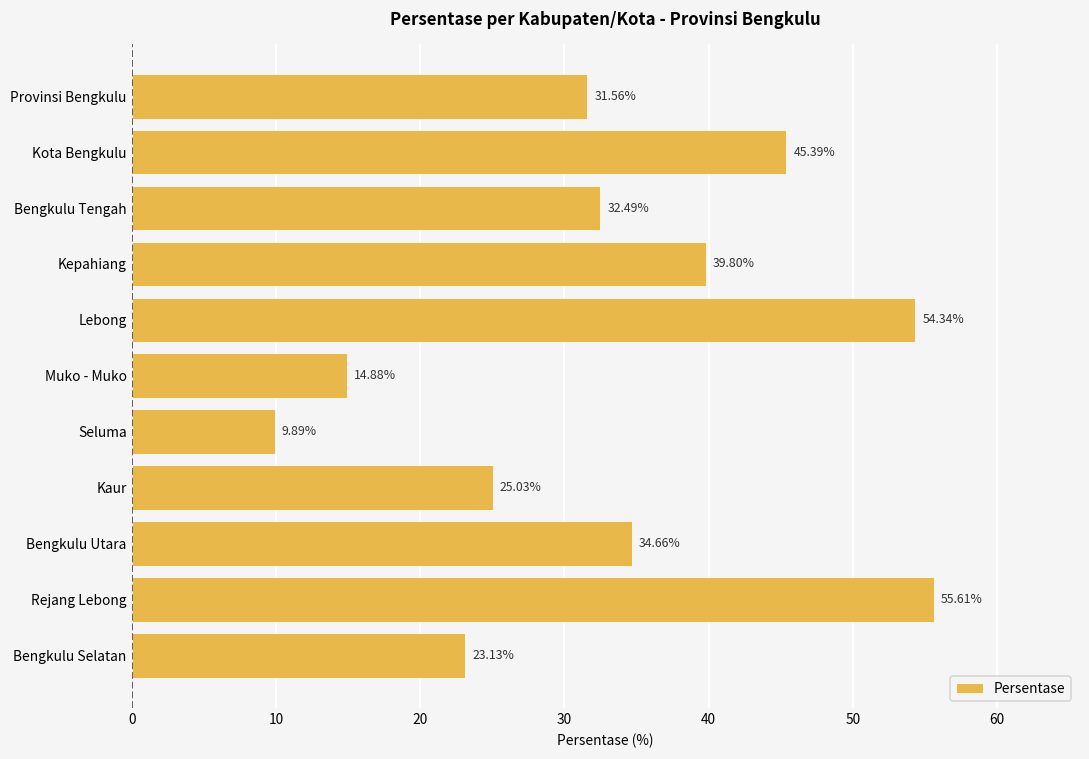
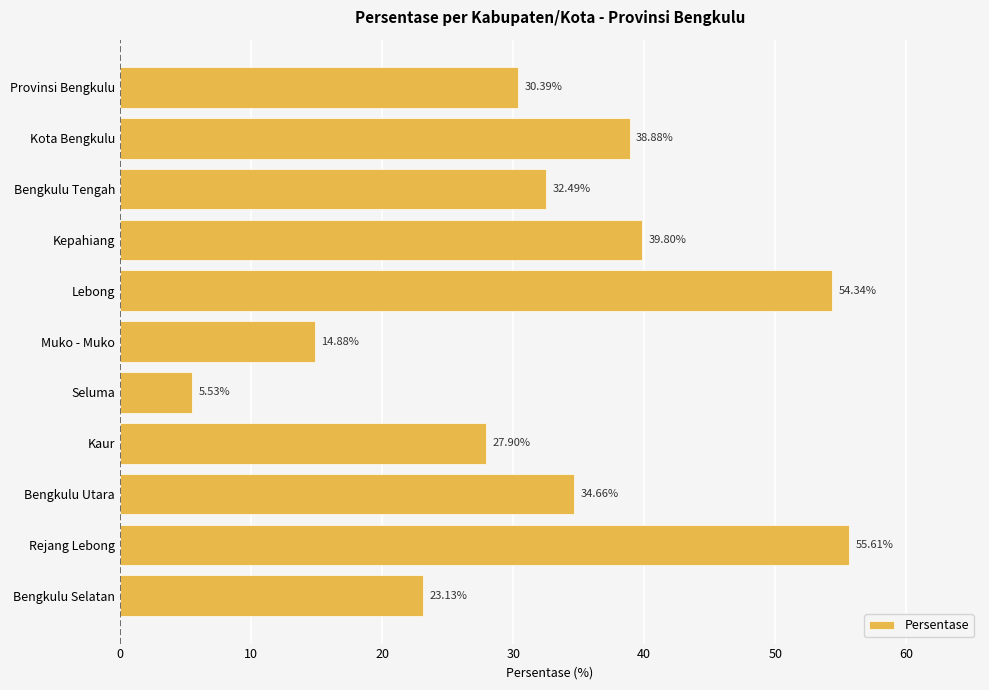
Provinsi Bengkulu: 31.56% -> 30.39%
Kota Bengkulu: 45.39% -> 38.88%
Seluma: 9.89% -> 5.53%
Kaur: 25.03% -> 27.90%
